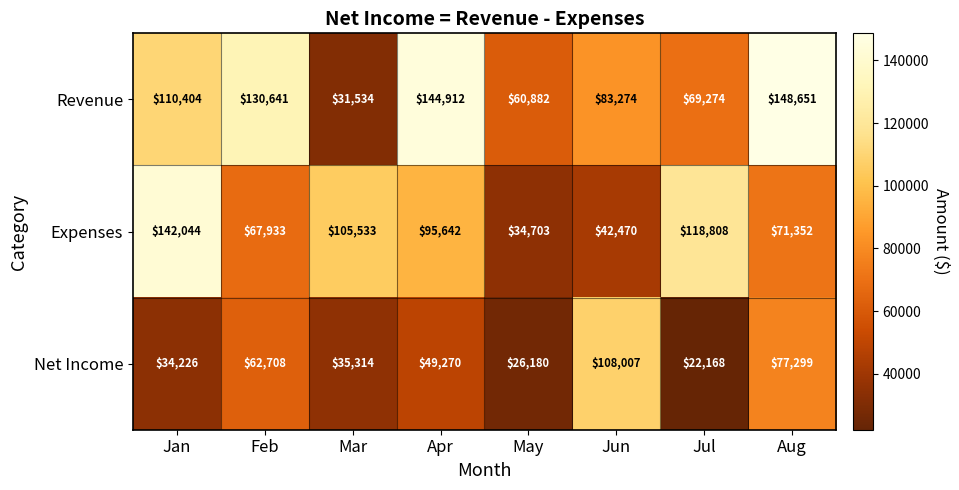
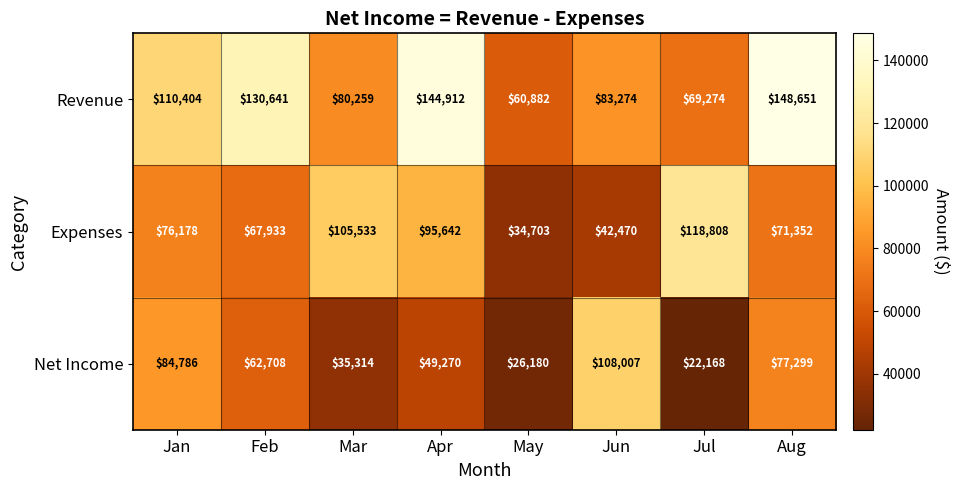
Revenue, Mar: $31,534 -> $80,259
Expenses, Jan: $142,044 -> $76,178
Net Income, Jan: $34,226 -> $84,786
